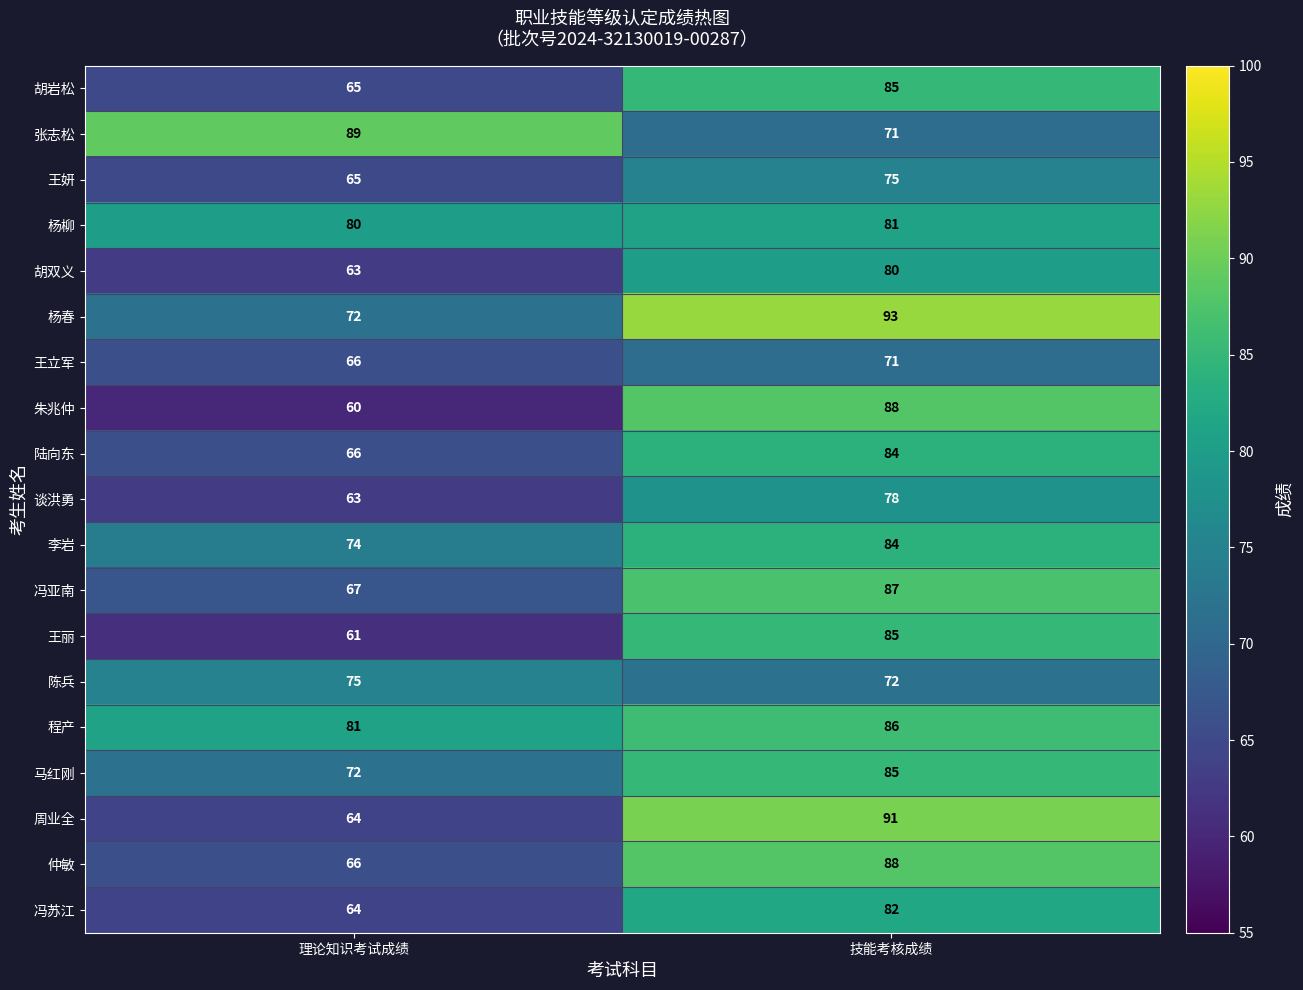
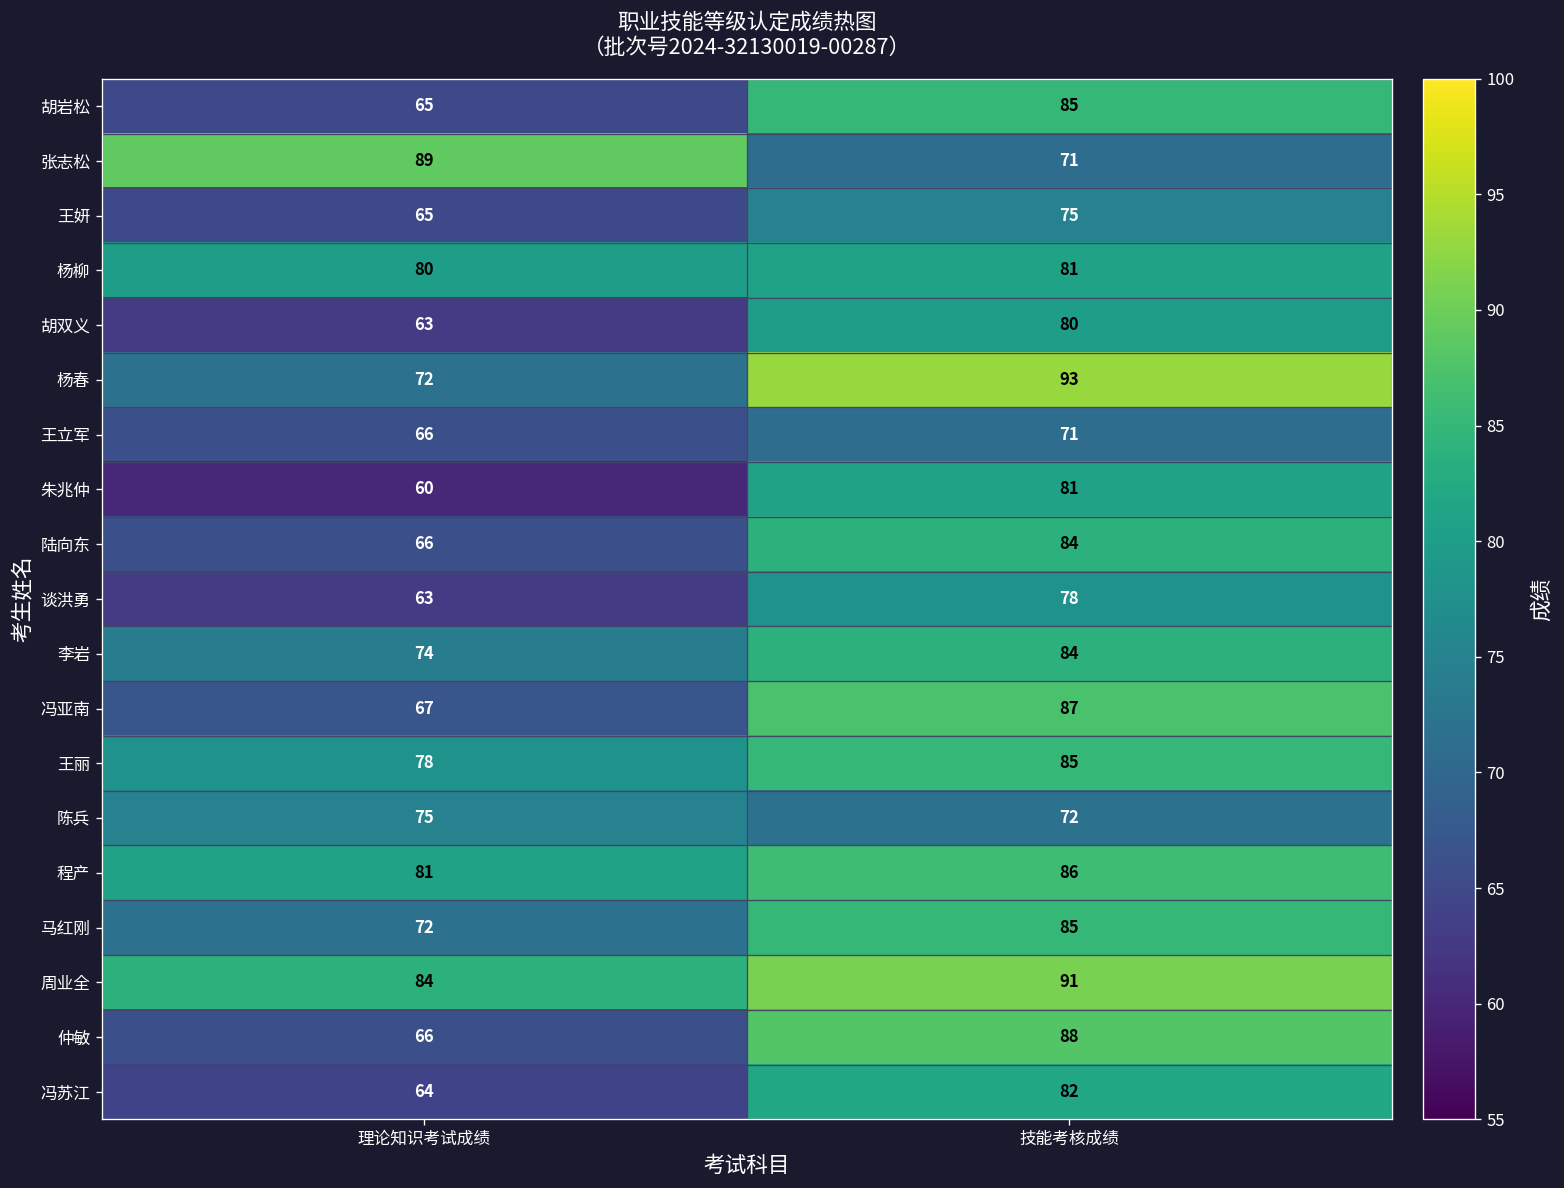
朱兆仲, 技能考核成绩: 88 -> 81
王丽, 理论知识考试成绩: 61 -> 78
周业全, 理论知识考试成绩: 64 -> 84
